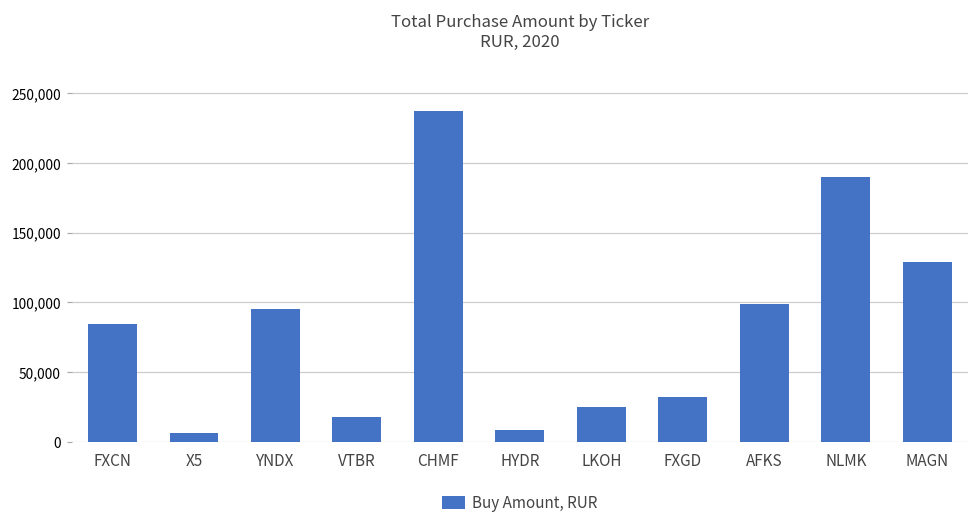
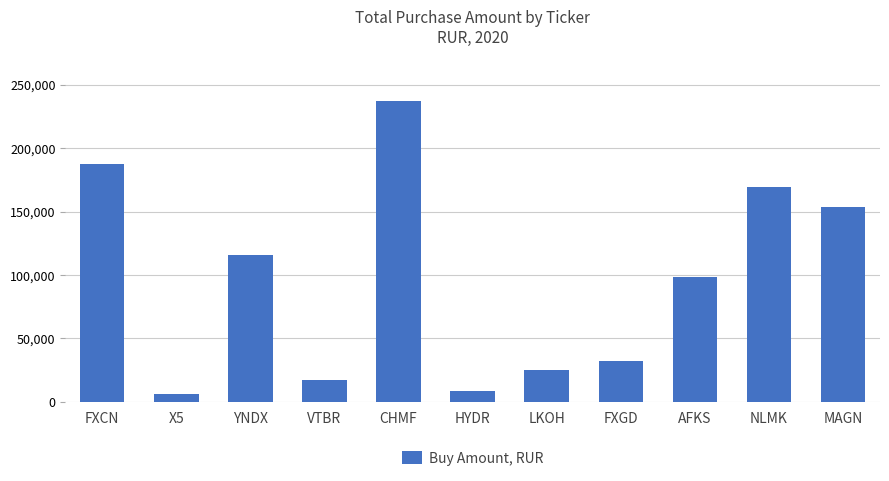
FXCN: 85,000 -> 187,000
YNDX: 95,000 -> 116,000
NLMK: 190,000 -> 170,000
MAGN: 129,000 -> 154,000
